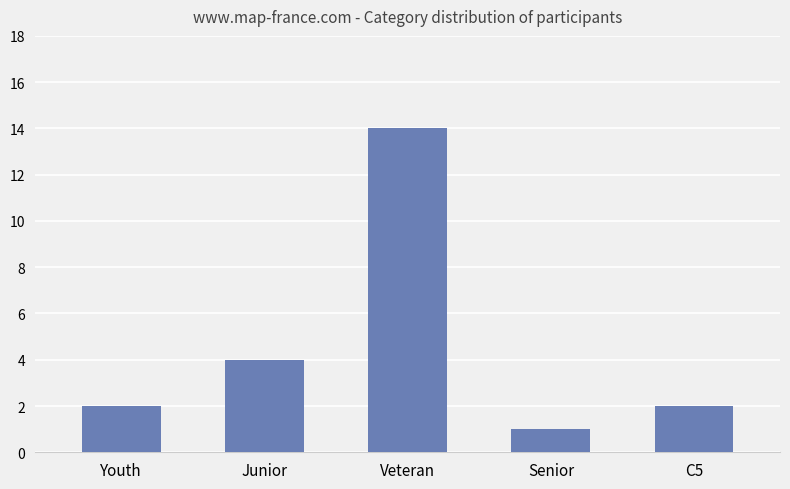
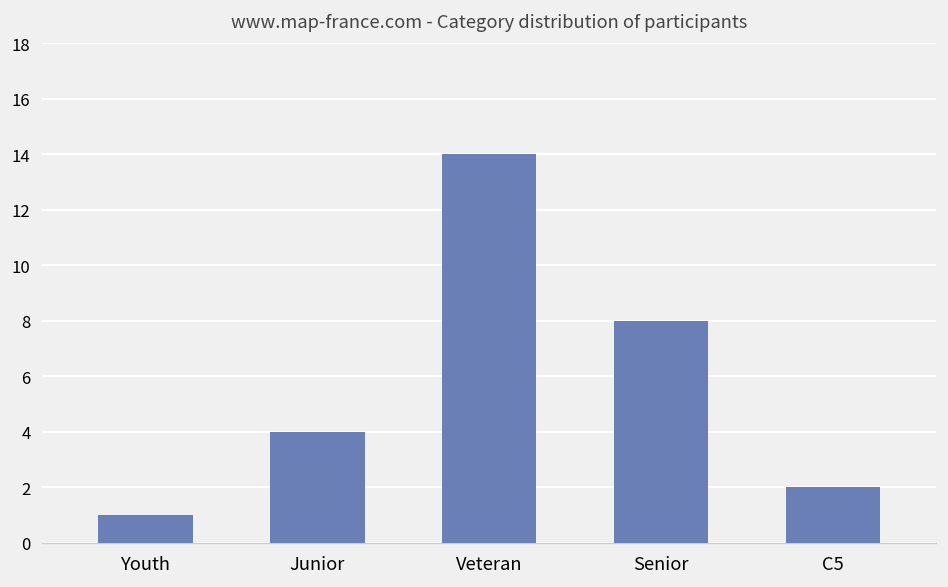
Youth: 2 -> 1
Senior: 1 -> 8
